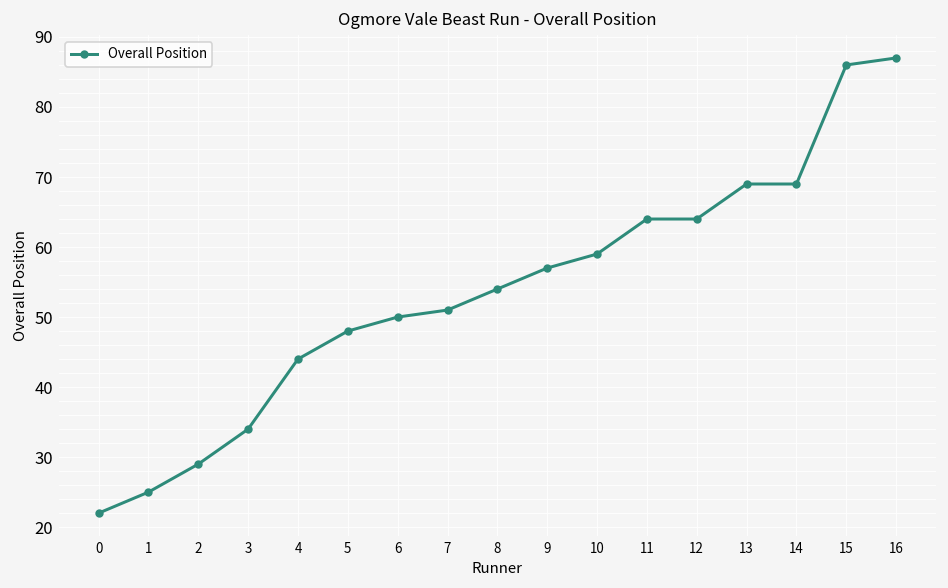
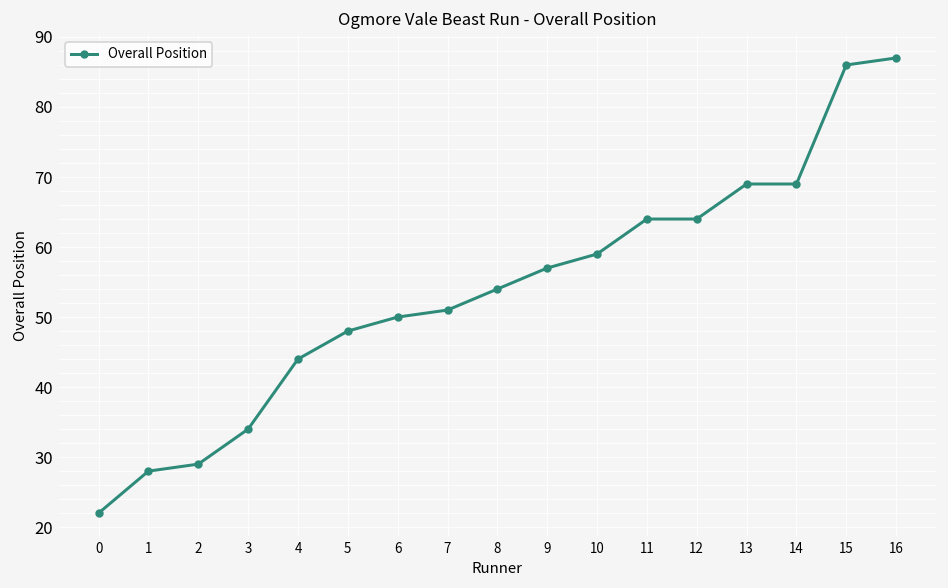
1: 25 -> 28
